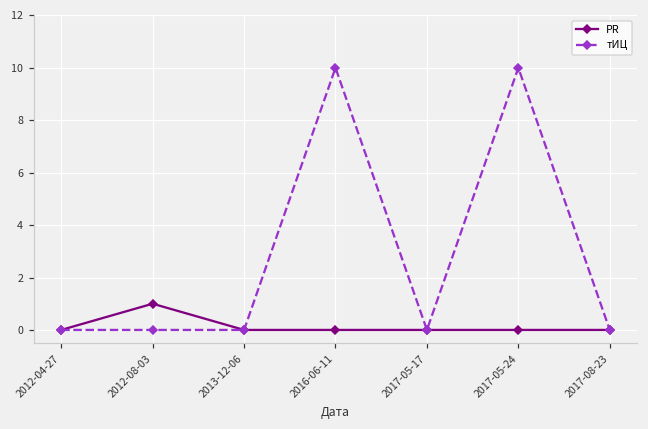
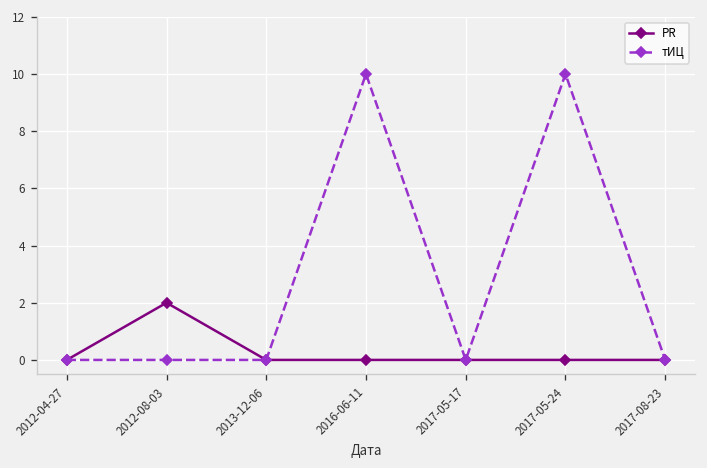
PR, 2012-08-03: 1 -> 2
